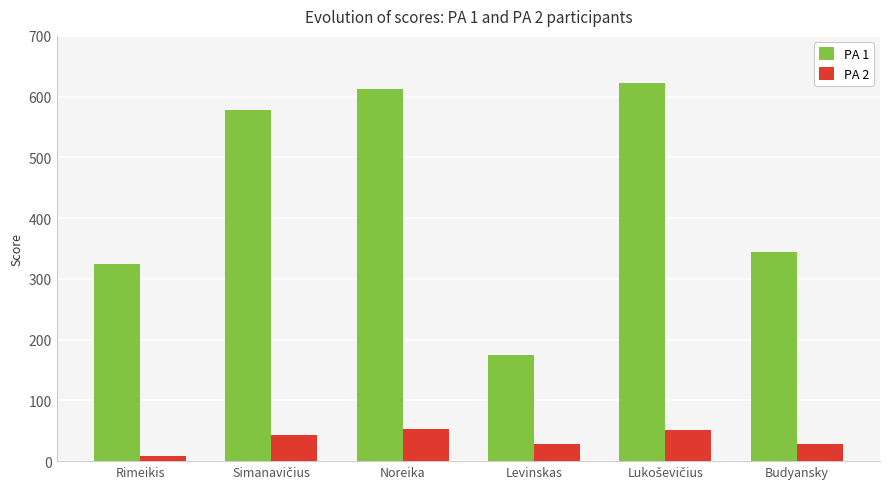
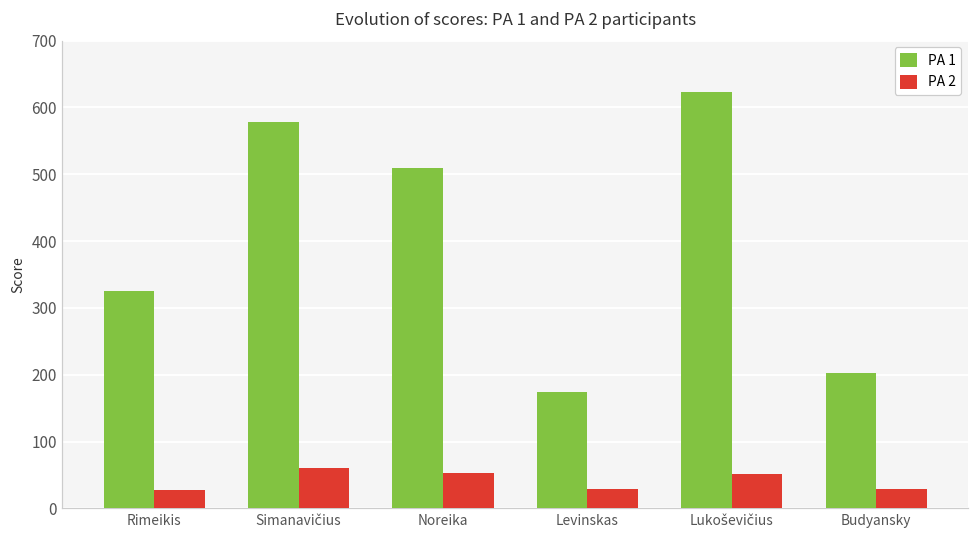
PA 2, Rimeikis: 10 -> 30
PA 2, Simanavičius: 40 -> 60
PA 1, Noreika: 610 -> 510
PA 1, Budyansky: 350 -> 200
